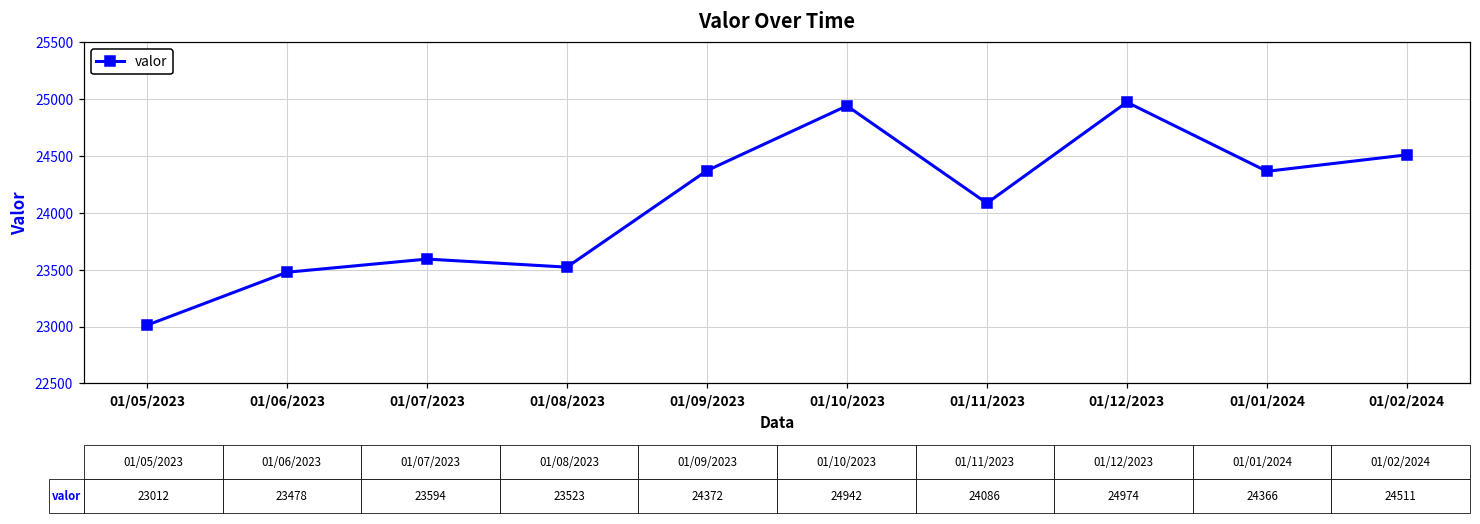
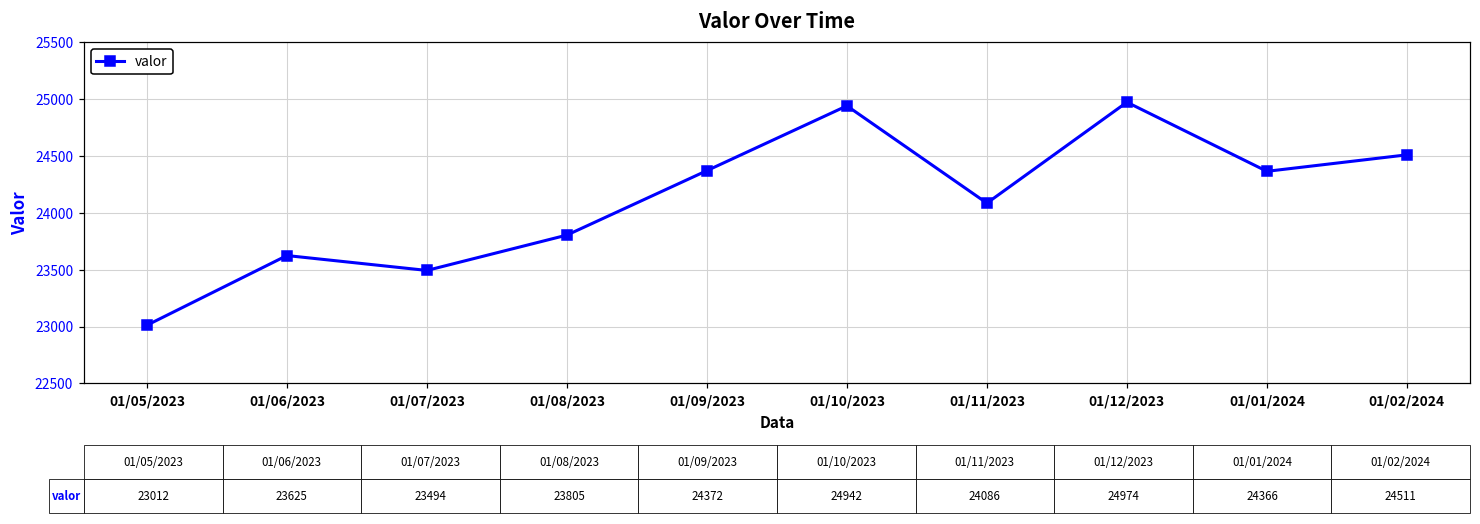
01/06/2023: 23478 -> 23625
01/07/2023: 23594 -> 23494
01/08/2023: 23523 -> 23805
